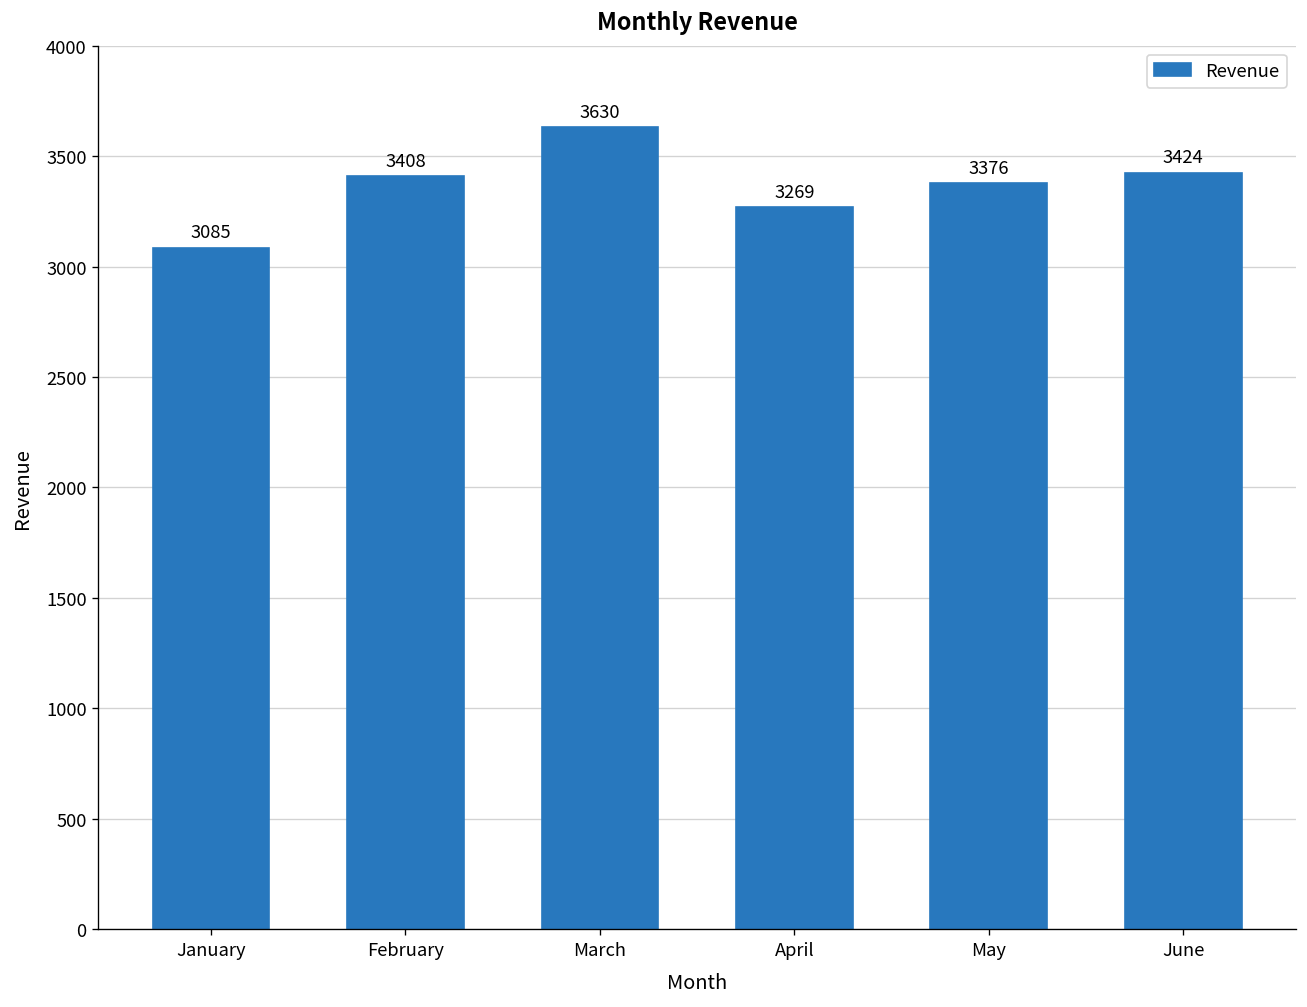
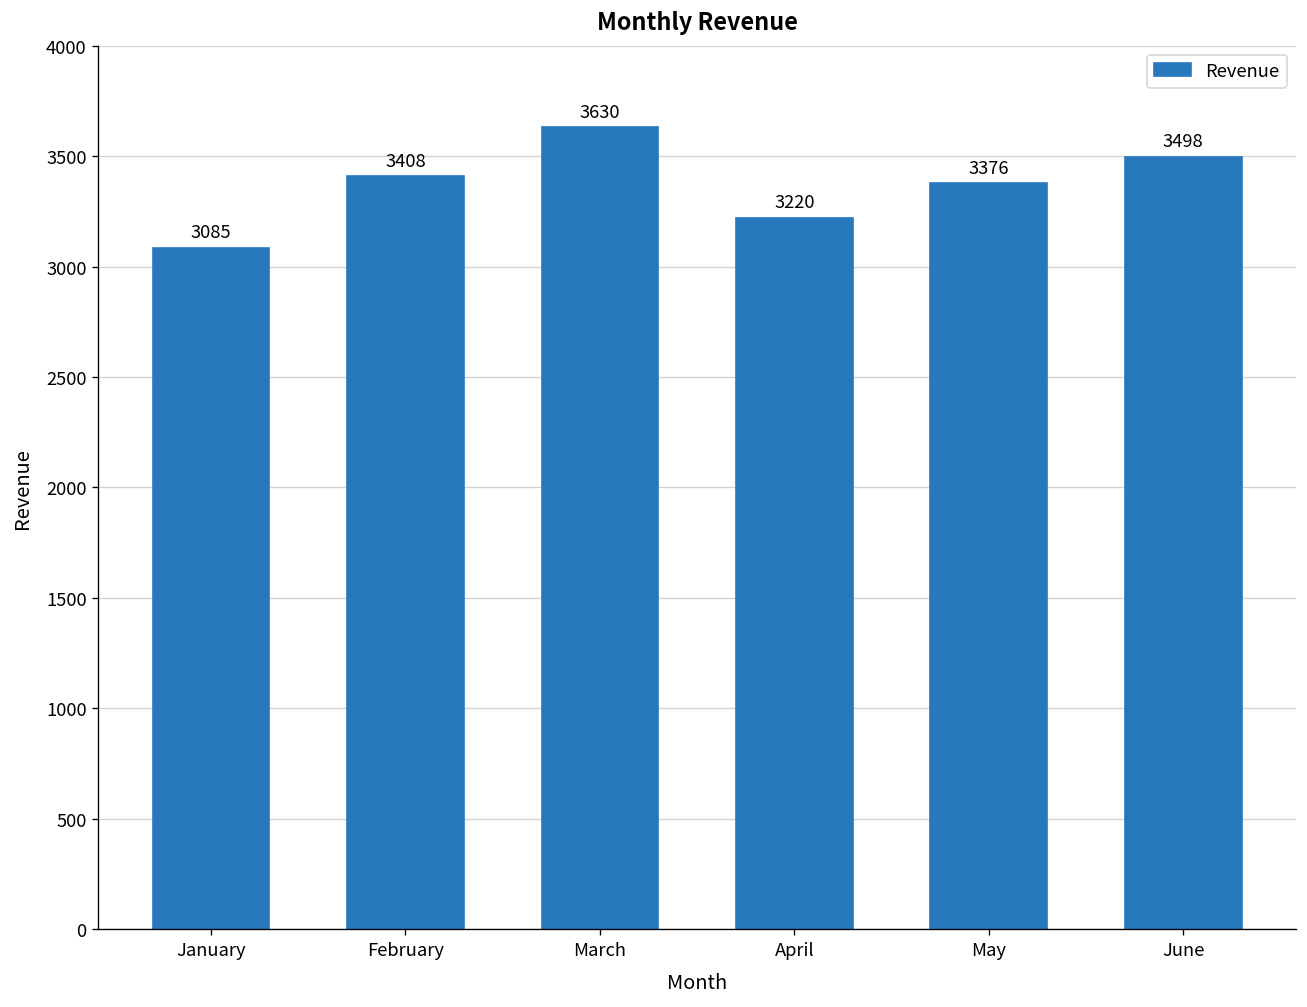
April: 3269 -> 3220
June: 3424 -> 3498
